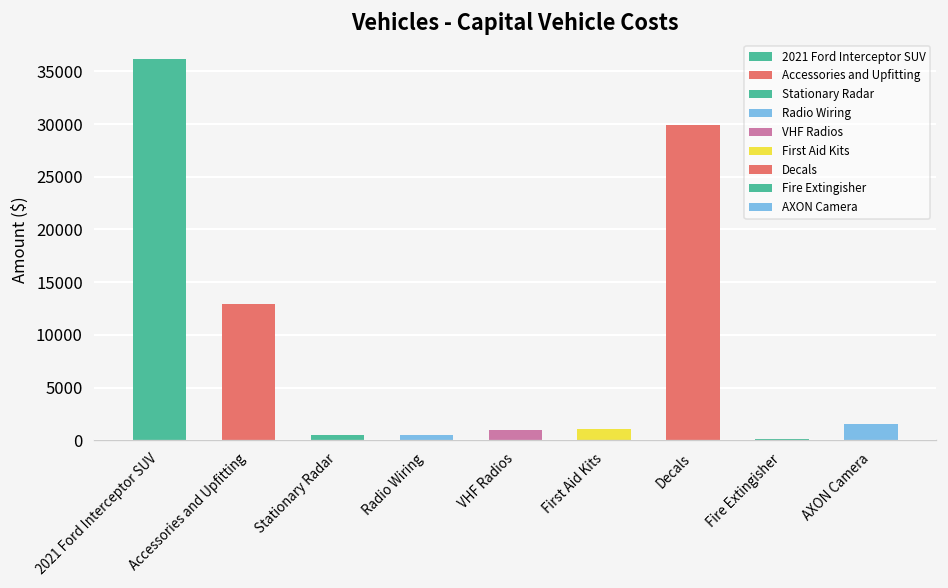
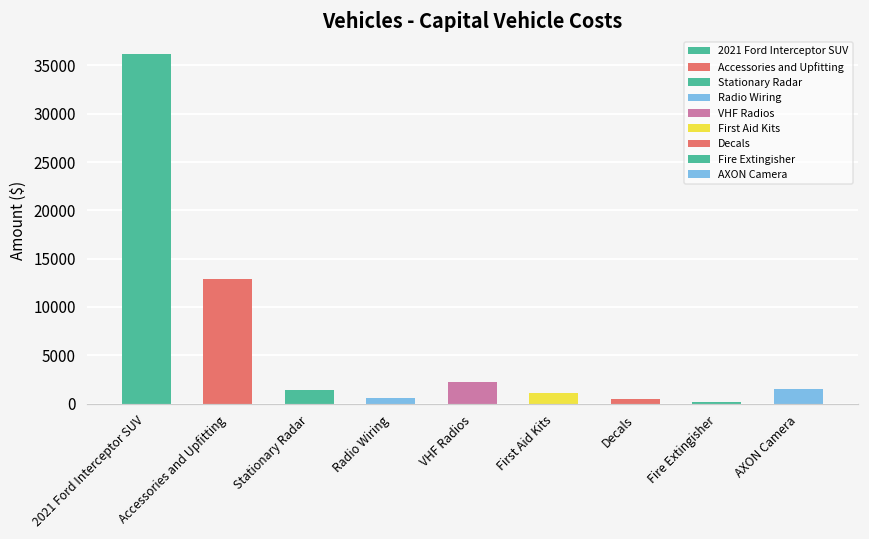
Stationary Radar: 0 -> 1000
VHF Radios: 1000 -> 2000
Decals: 30000 -> 0
